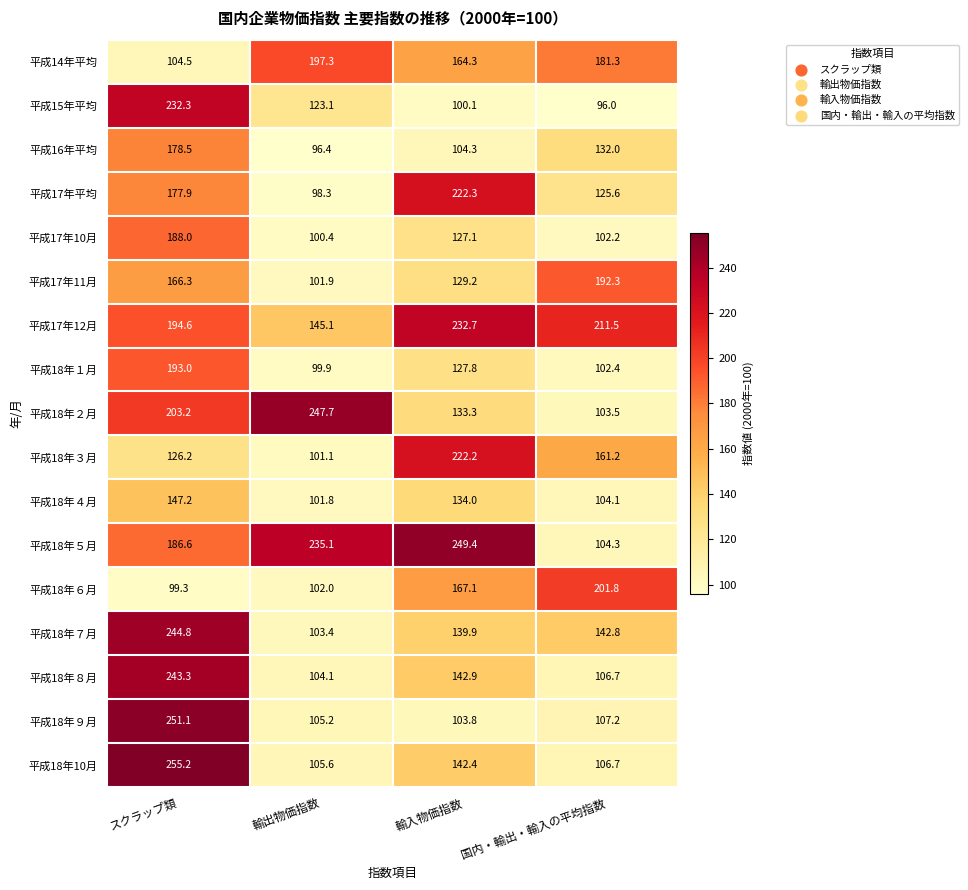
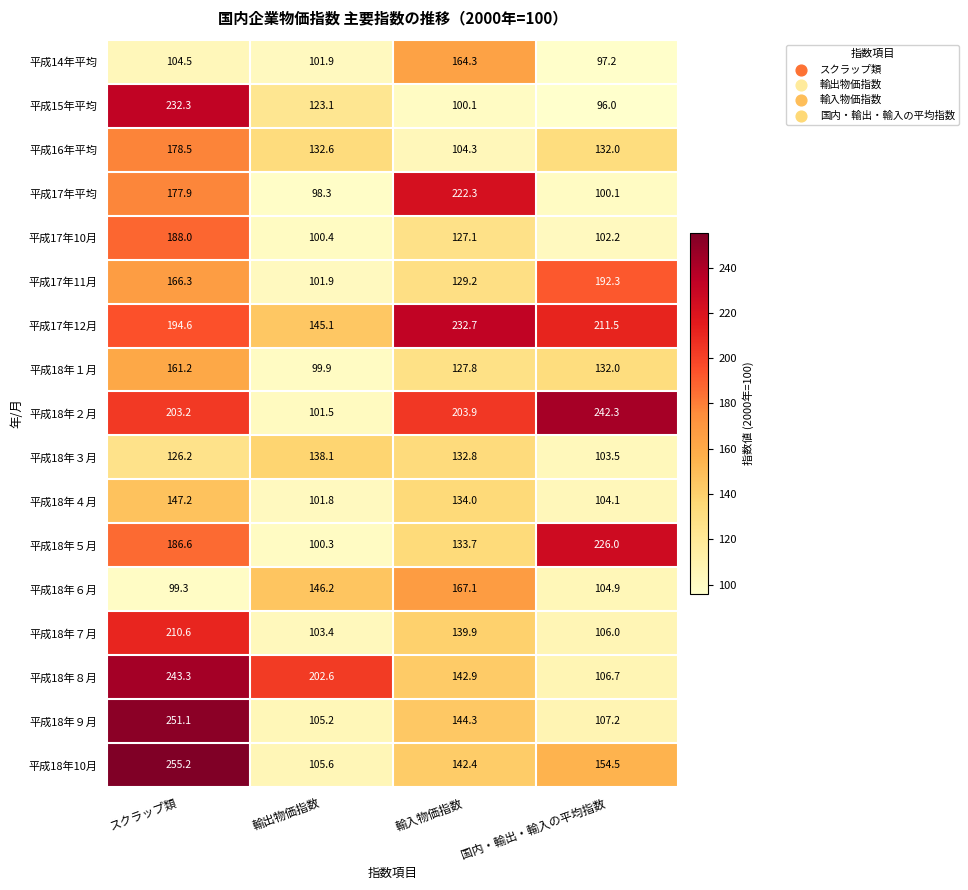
平成14年平均, 輸出物価指数: 197.3 -> 101.9
平成14年平均, 国内・輸出・輸入の平均指数: 181.3 -> 97.2
平成16年平均, 輸出物価指数: 96.4 -> 132.6
平成17年平均, 国内・輸出・輸入の平均指数: 125.6 -> 100.1
平成18年１月, スクラップ類: 193.0 -> 161.2
平成18年１月, 国内・輸出・輸入の平均指数: 102.4 -> 132.0
平成18年２月, 輸出物価指数: 247.7 -> 101.5
平成18年２月, 輸入物価指数: 133.3 -> 203.9
平成18年２月, 国内・輸出・輸入の平均指数: 103.5 -> 242.3
平成18年３月, 輸出物価指数: 101.1 -> 138.1
平成18年３月, 輸入物価指数: 222.2 -> 132.8
平成18年３月, 国内・輸出・輸入の平均指数: 161.2 -> 103.5
平成18年５月, 輸出物価指数: 235.1 -> 100.3
平成18年５月, 輸入物価指数: 249.4 -> 133.7
平成18年５月, 国内・輸出・輸入の平均指数: 104.3 -> 226.0
平成18年６月, 輸出物価指数: 102.0 -> 146.2
平成18年６月, 国内・輸出・輸入の平均指数: 201.8 -> 104.9
平成18年７月, スクラップ類: 244.8 -> 210.6
平成18年７月, 国内・輸出・輸入の平均指数: 142.8 -> 106.0
平成18年８月, 輸出物価指数: 104.1 -> 202.6
平成18年９月, 輸入物価指数: 103.8 -> 144.3
平成18年10月, 国内・輸出・輸入の平均指数: 106.7 -> 154.5
